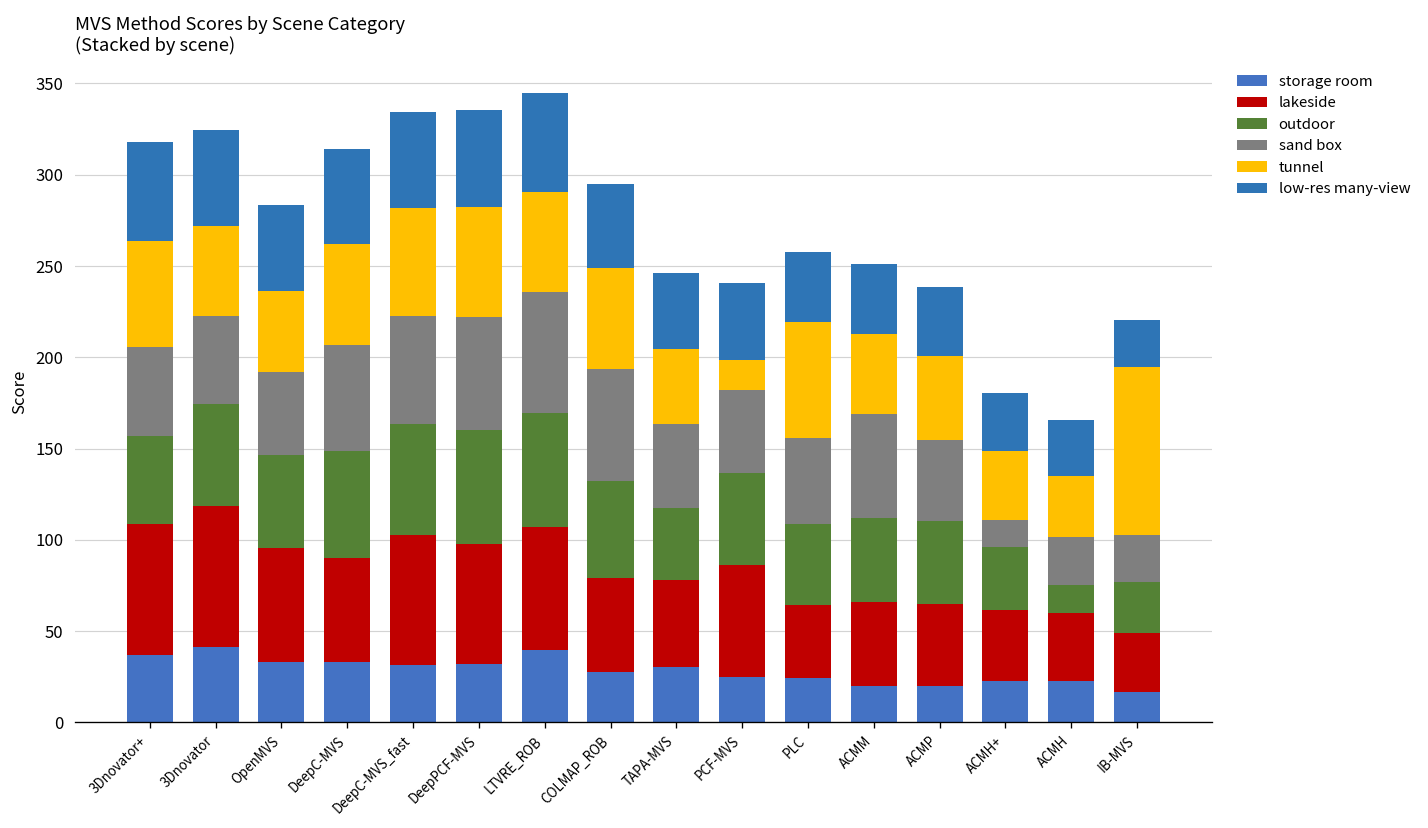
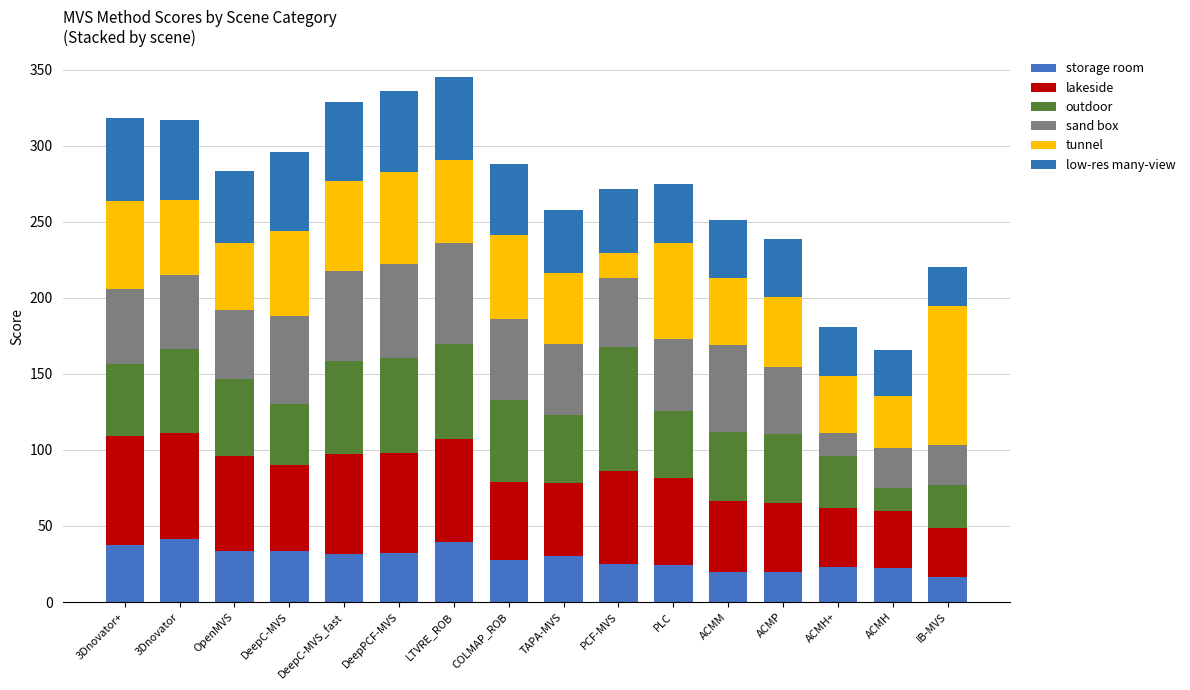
lakeside, 3Dnovator: 77 -> 70
outdoor, DeepC-MVS: 59 -> 40
lakeside, DeepC-MVS_fast: 71 -> 66
sand box, COLMAP_ROB: 61 -> 54
outdoor, TAPA-MVS: 39 -> 45
tunnel, TAPA-MVS: 41 -> 47
outdoor, PCF-MVS: 51 -> 82
lakeside, PLC: 40 -> 57
